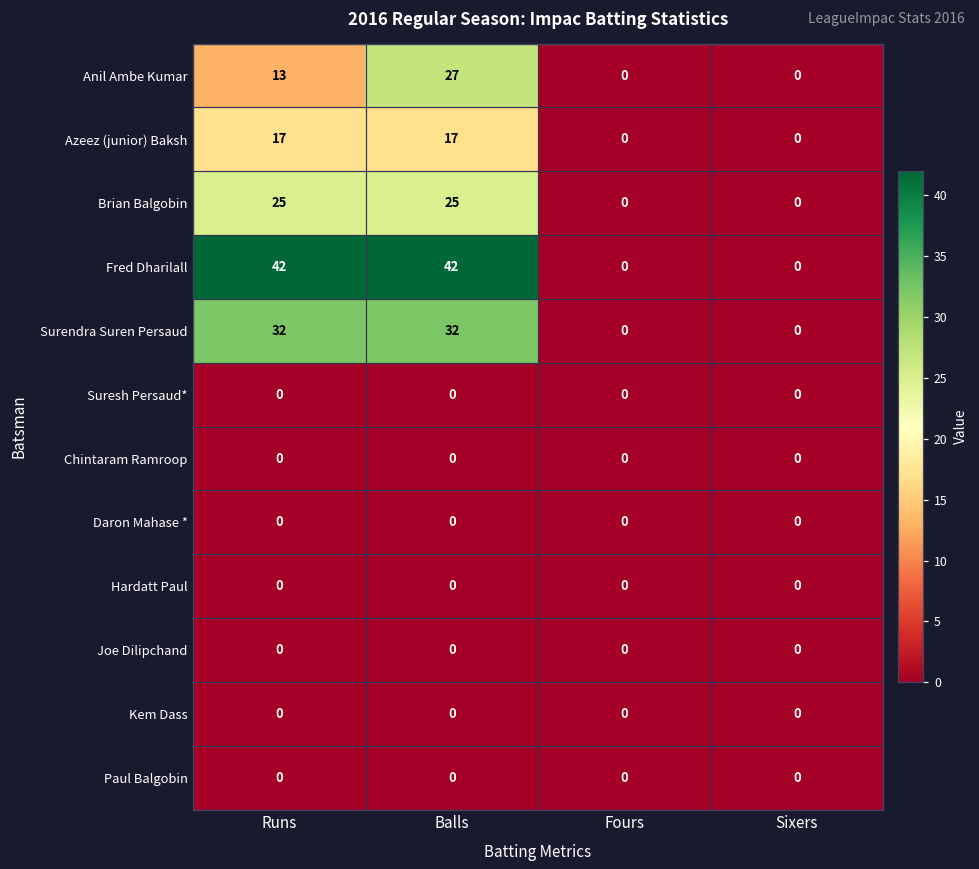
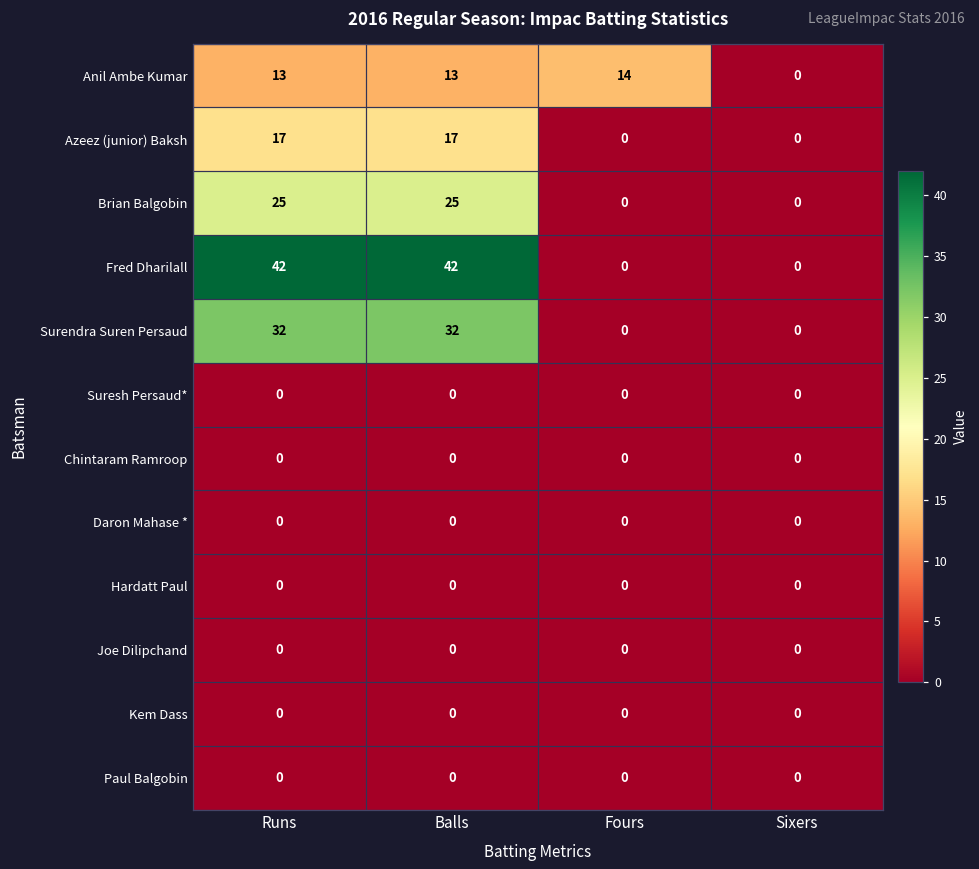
Anil Ambe Kumar, Balls: 27 -> 13
Anil Ambe Kumar, Fours: 0 -> 14
